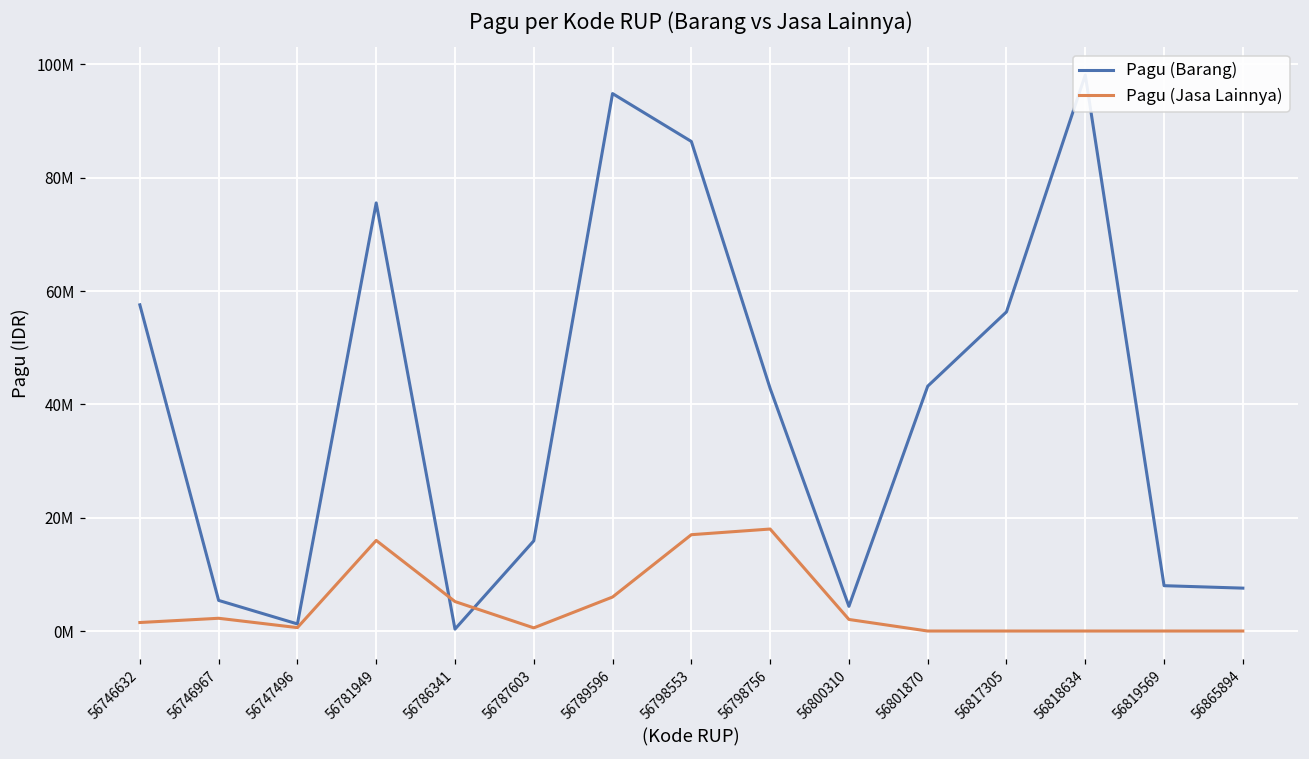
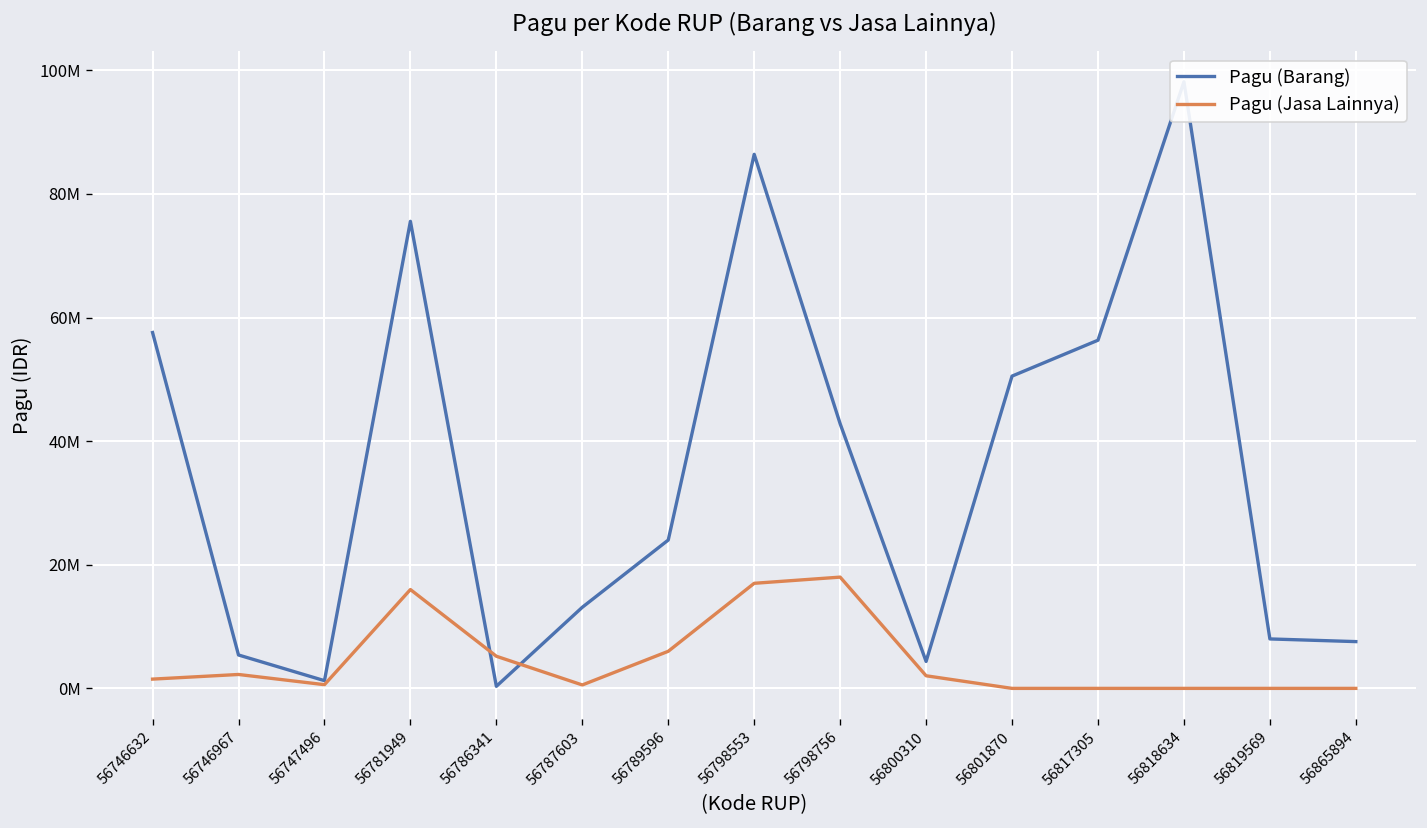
Pagu (Barang), 56787603: 16000000 -> 13000000
Pagu (Barang), 56789596: 95000000 -> 24000000
Pagu (Barang), 56801870: 43000000 -> 51000000
